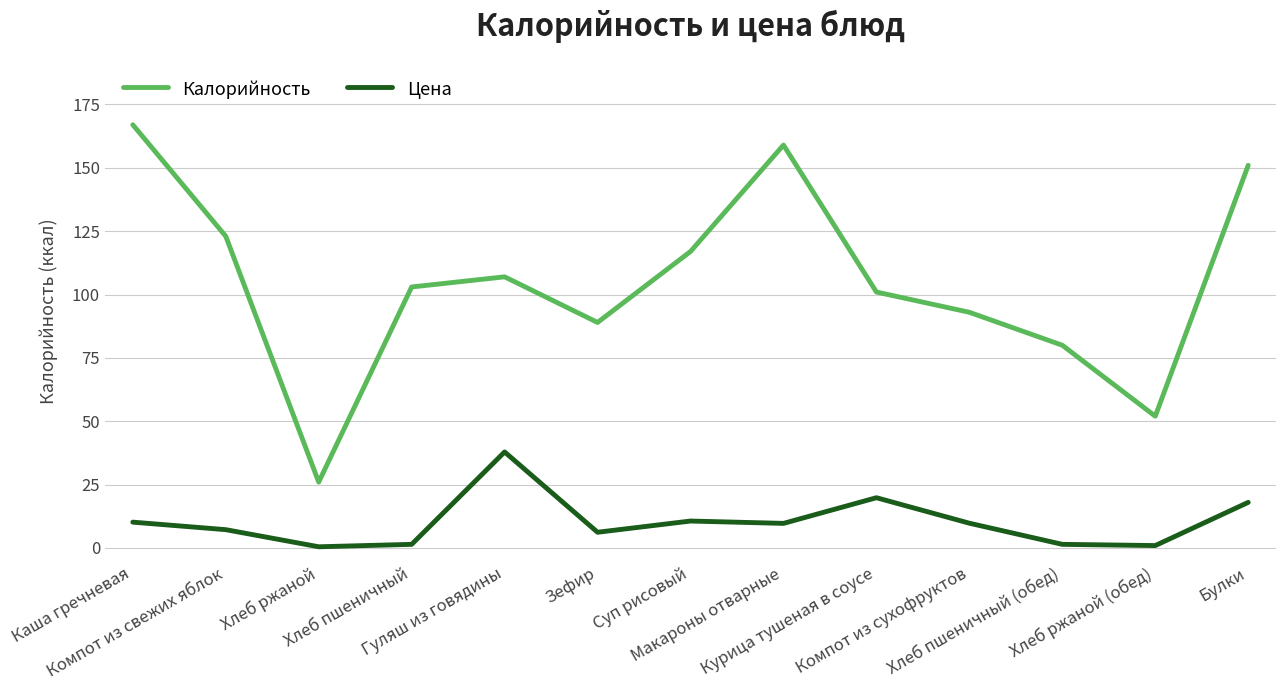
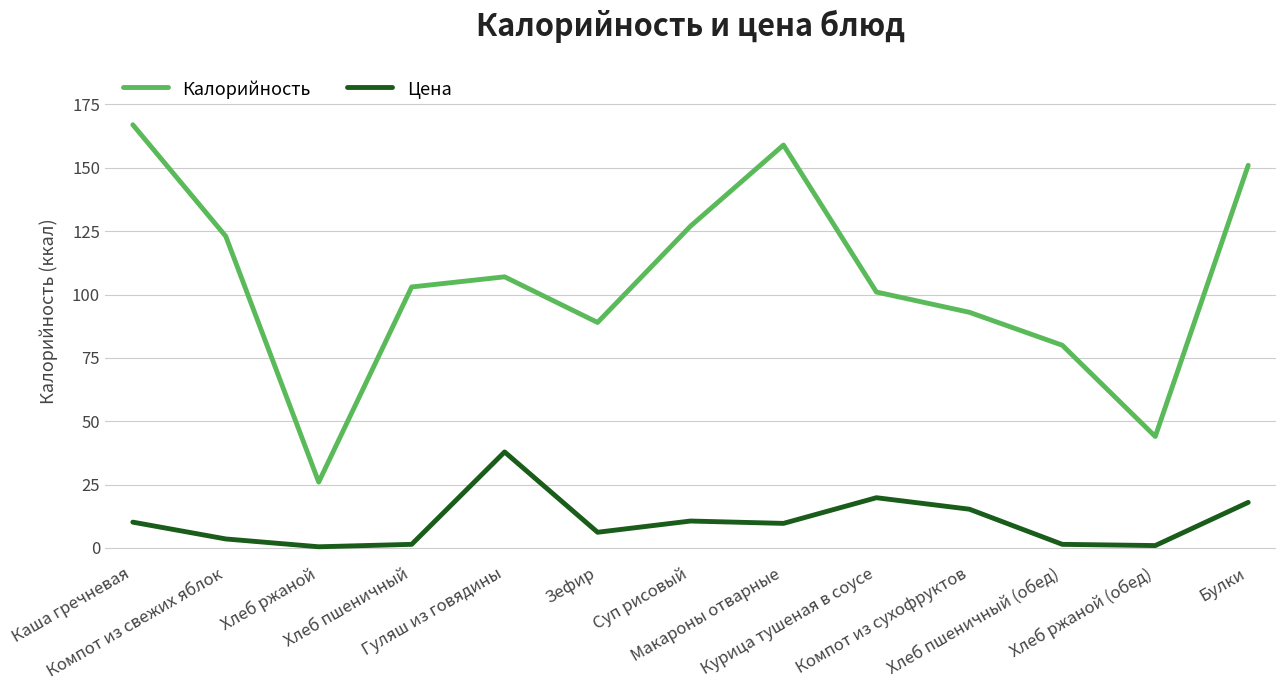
Цена, Компот из свежих яблок: 7 -> 4
Калорийность, Суп рисовый: 117 -> 127
Цена, Компот из сухофруктов: 10 -> 15
Калорийность, Хлеб ржаной (обед): 52 -> 44
